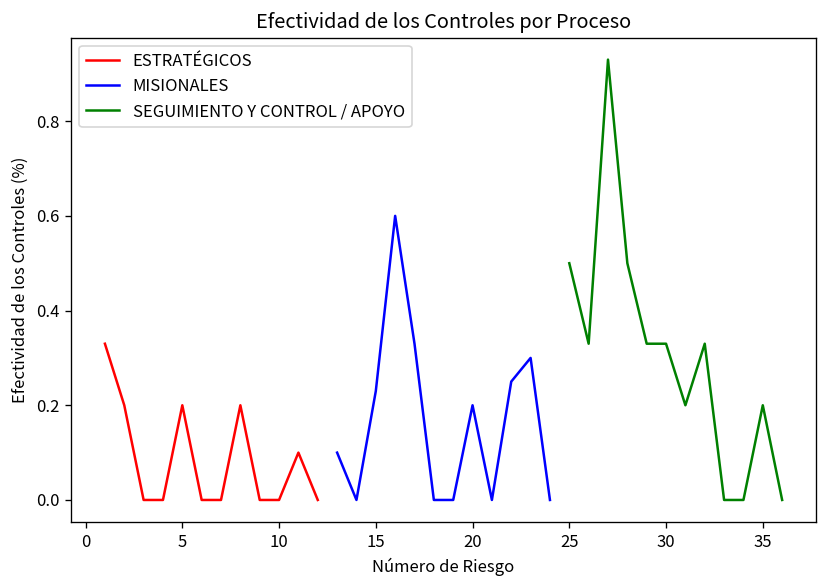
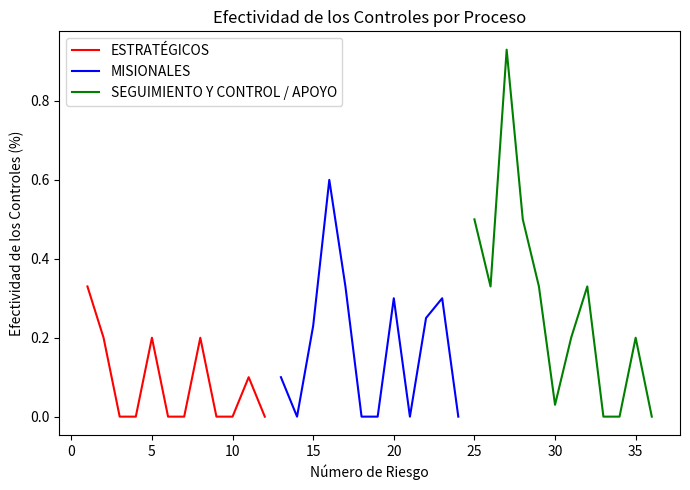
MISIONALES, 20: 0.2 -> 0.3
SEGUIMIENTO Y CONTROL / APOYO, 30: 0.33 -> 0.03
